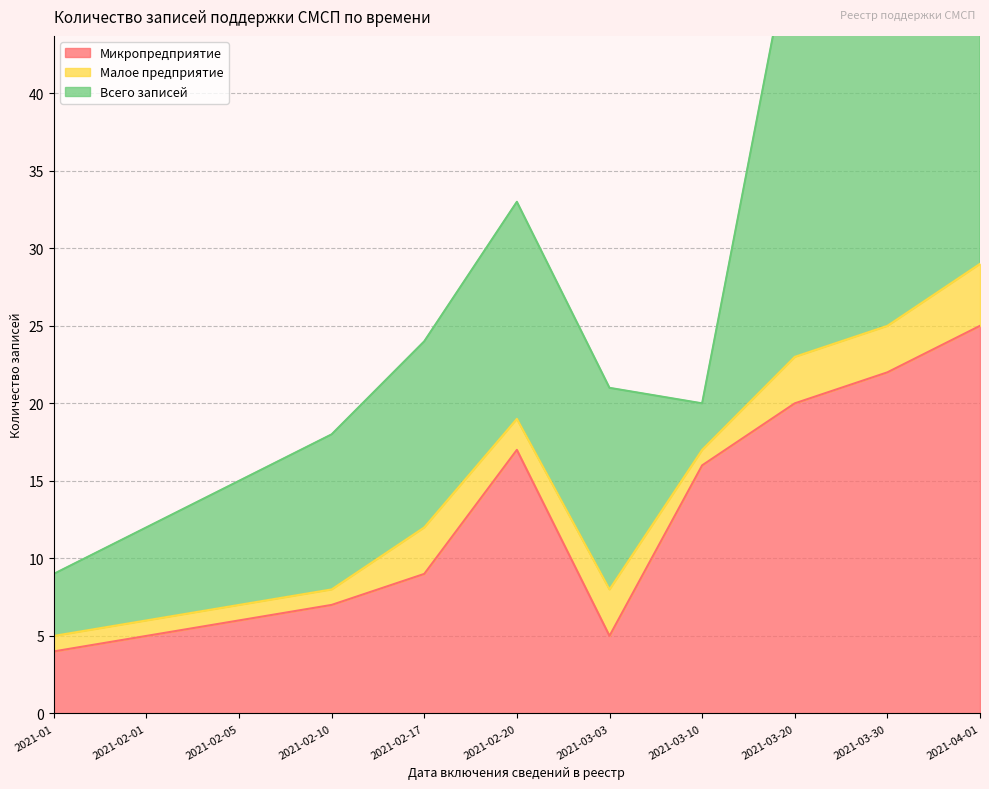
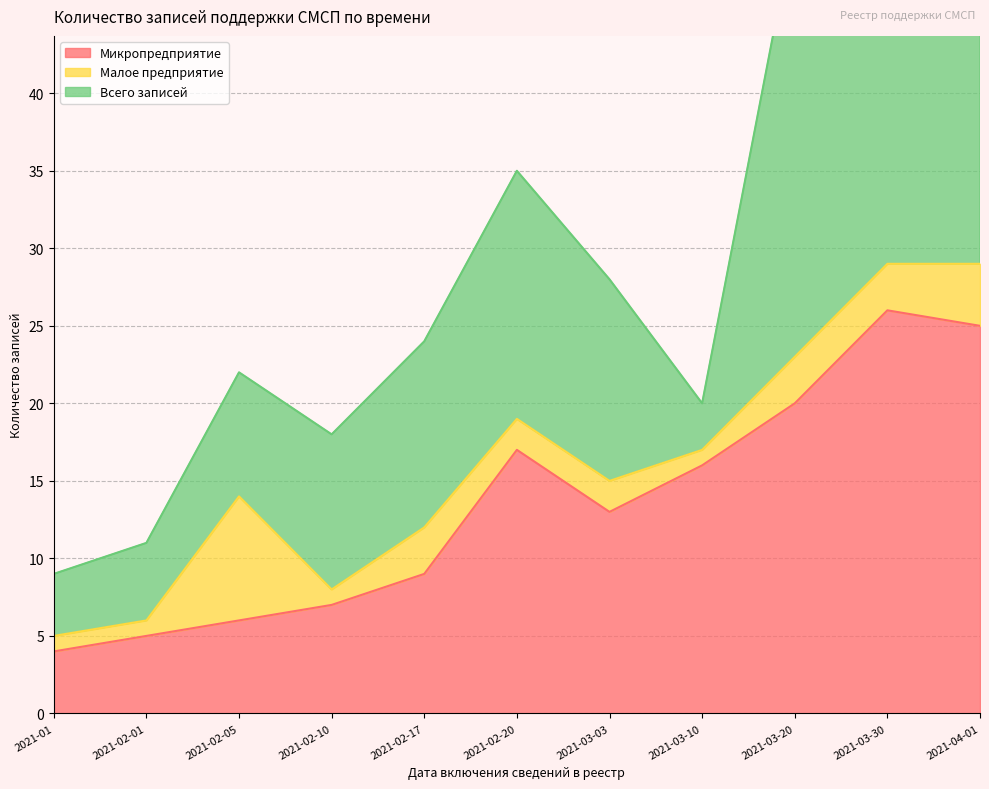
Всего записей, 2021-02-01: 6 -> 5
Малое предприятие, 2021-02-05: 1 -> 8
Всего записей, 2021-02-20: 14 -> 16
Микропредприятие, 2021-03-03: 5 -> 13
Малое предприятие, 2021-03-03: 3 -> 2
Микропредприятие, 2021-03-30: 22 -> 26
